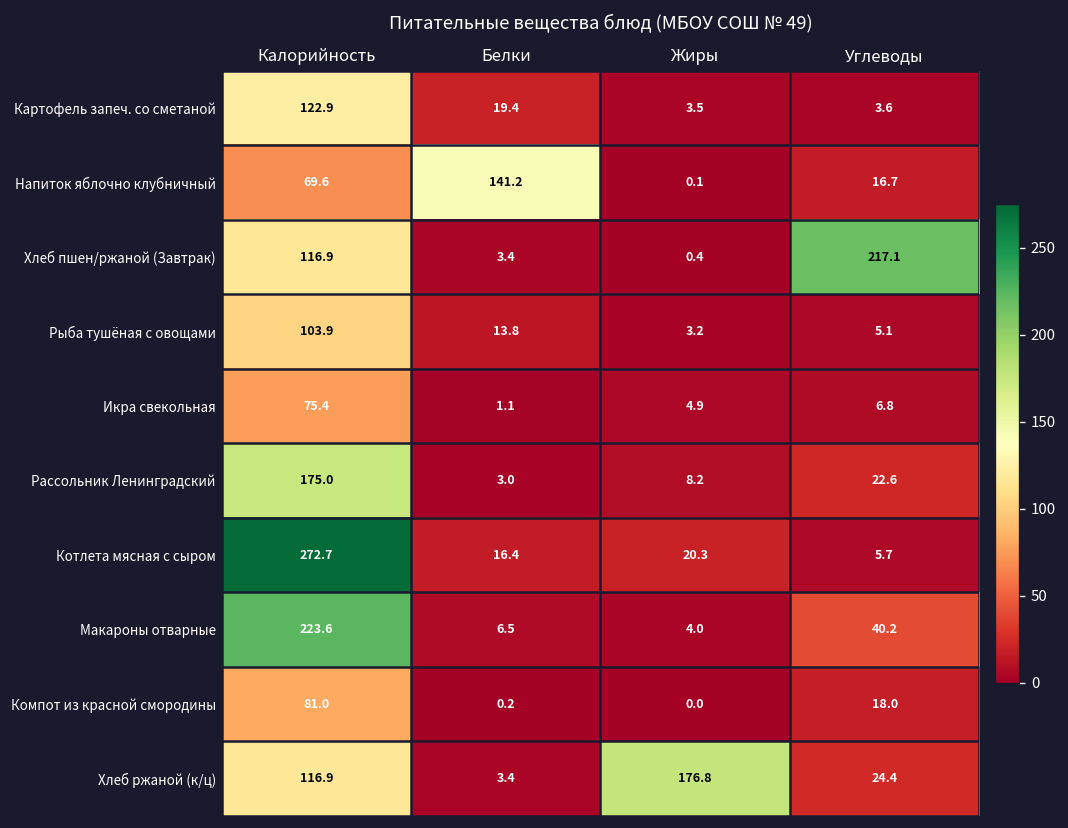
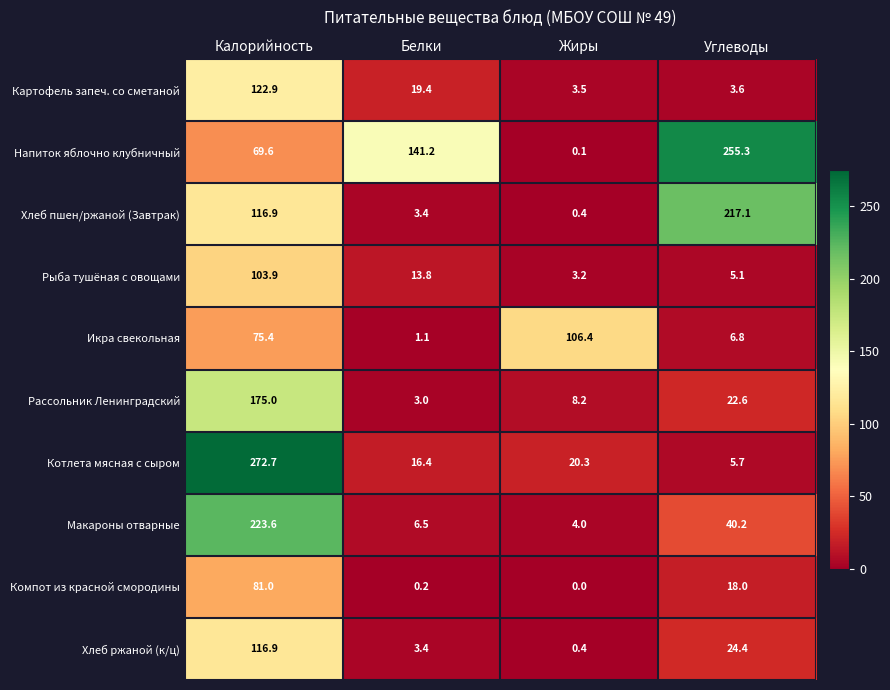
Напиток яблочно клубничный, Углеводы: 16.7 -> 255.3
Икра свекольная, Жиры: 4.9 -> 106.4
Хлеб ржаной (к/ц), Жиры: 176.8 -> 0.4
